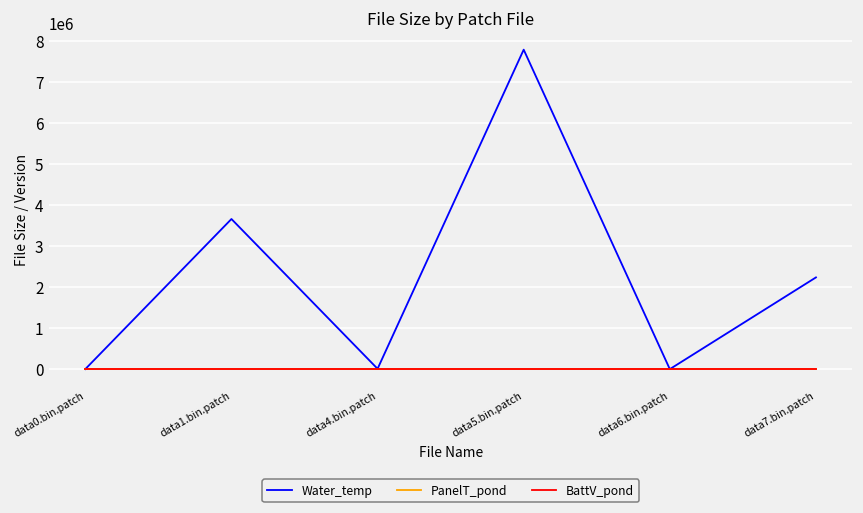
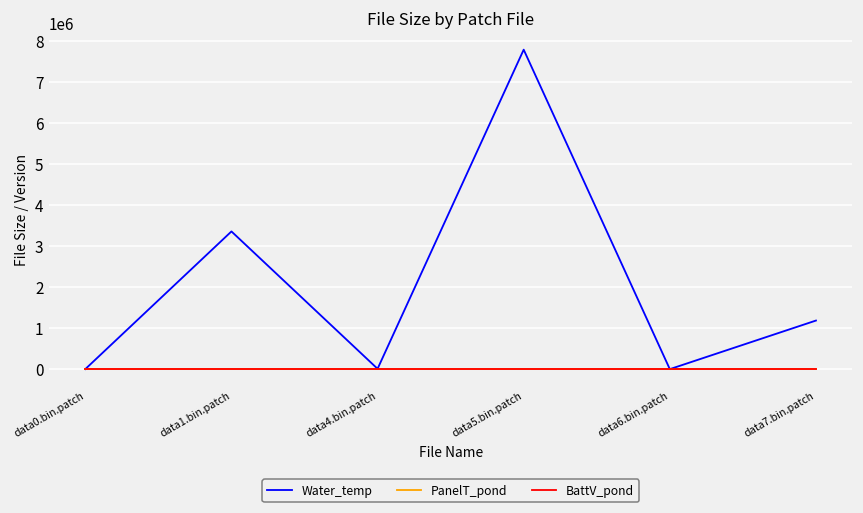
Water_temp, data1.bin.patch: 3700000 -> 3400000
Water_temp, data7.bin.patch: 2200000 -> 1200000
